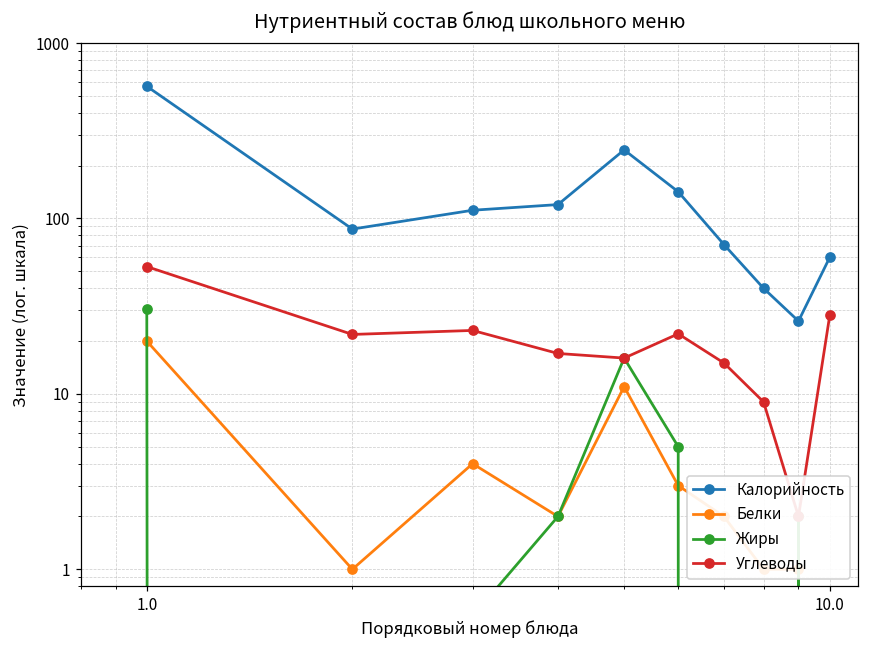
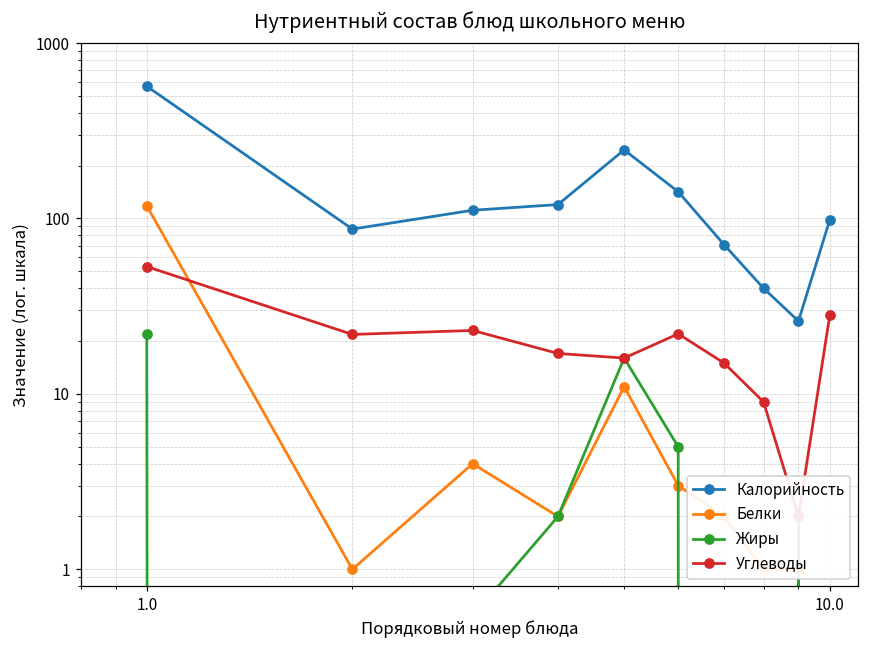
Белки, 1.0: 20 -> 120
Жиры, 1.0: 31 -> 22
Калорийность, 10.0: 60 -> 100
